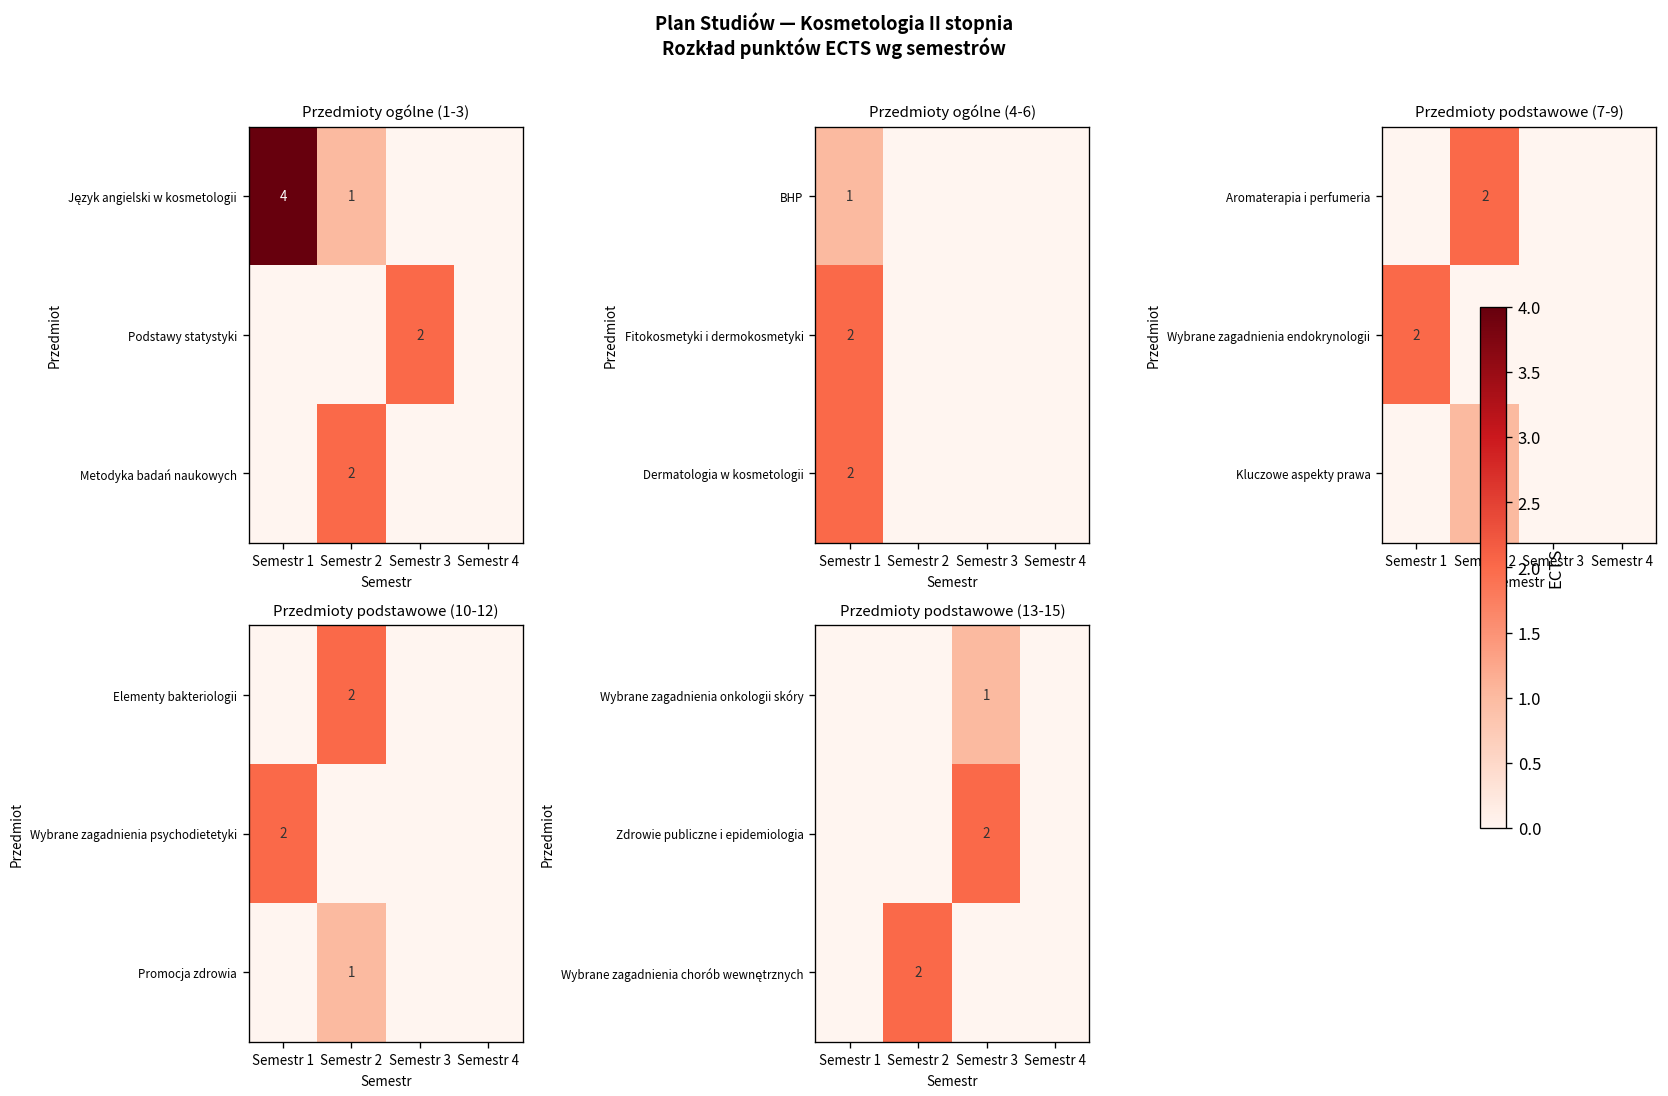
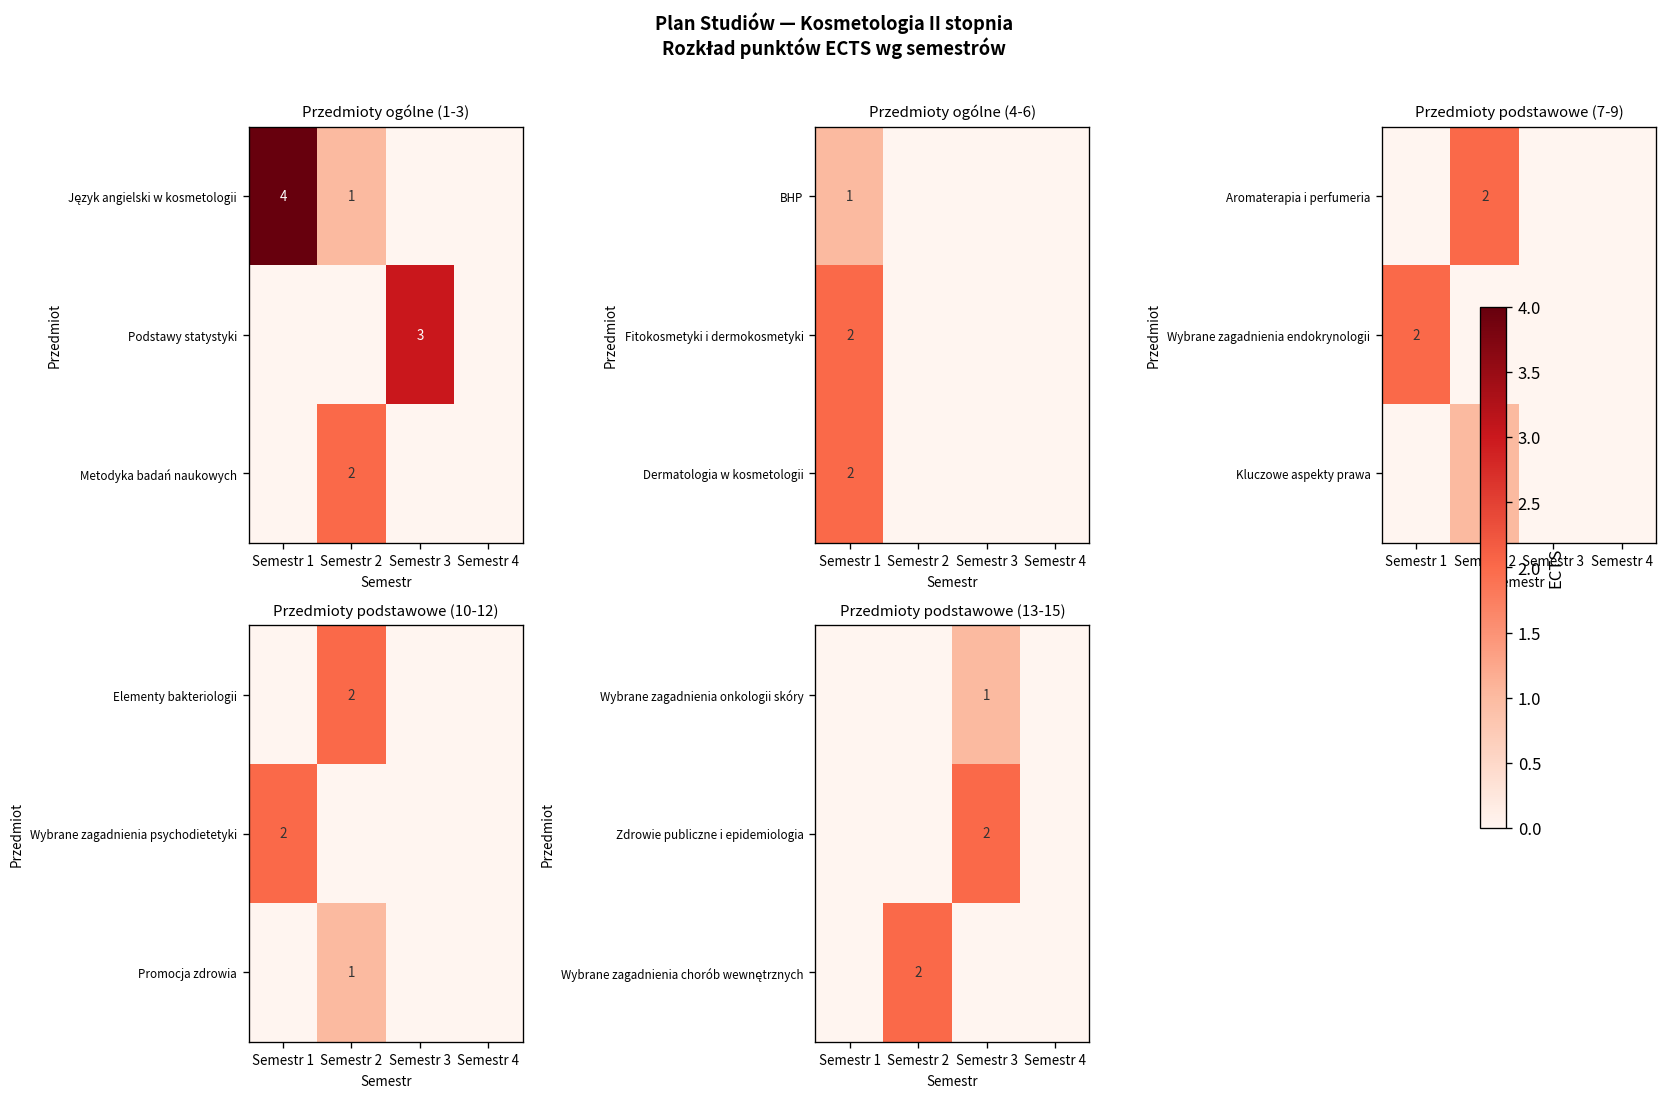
Przedmioty ogólne (1-3), Podstawy statystyki, Semestr 3: 2 -> 3
